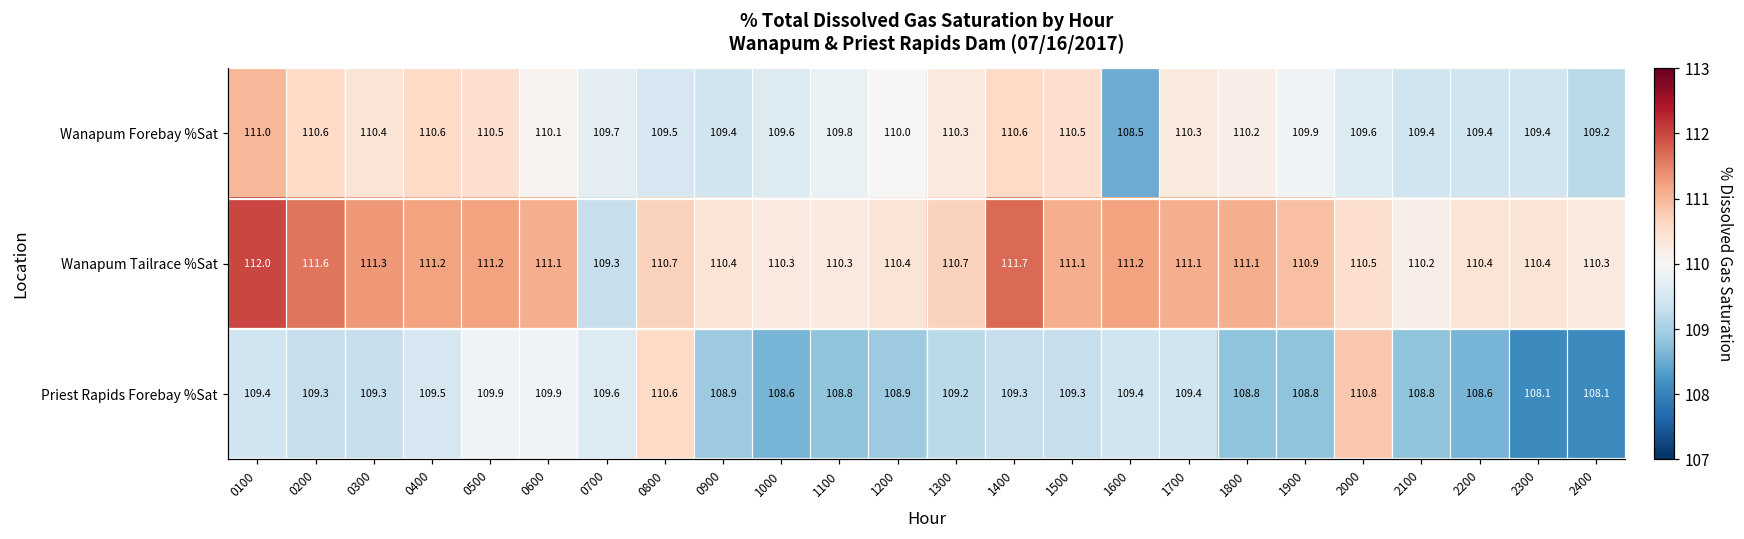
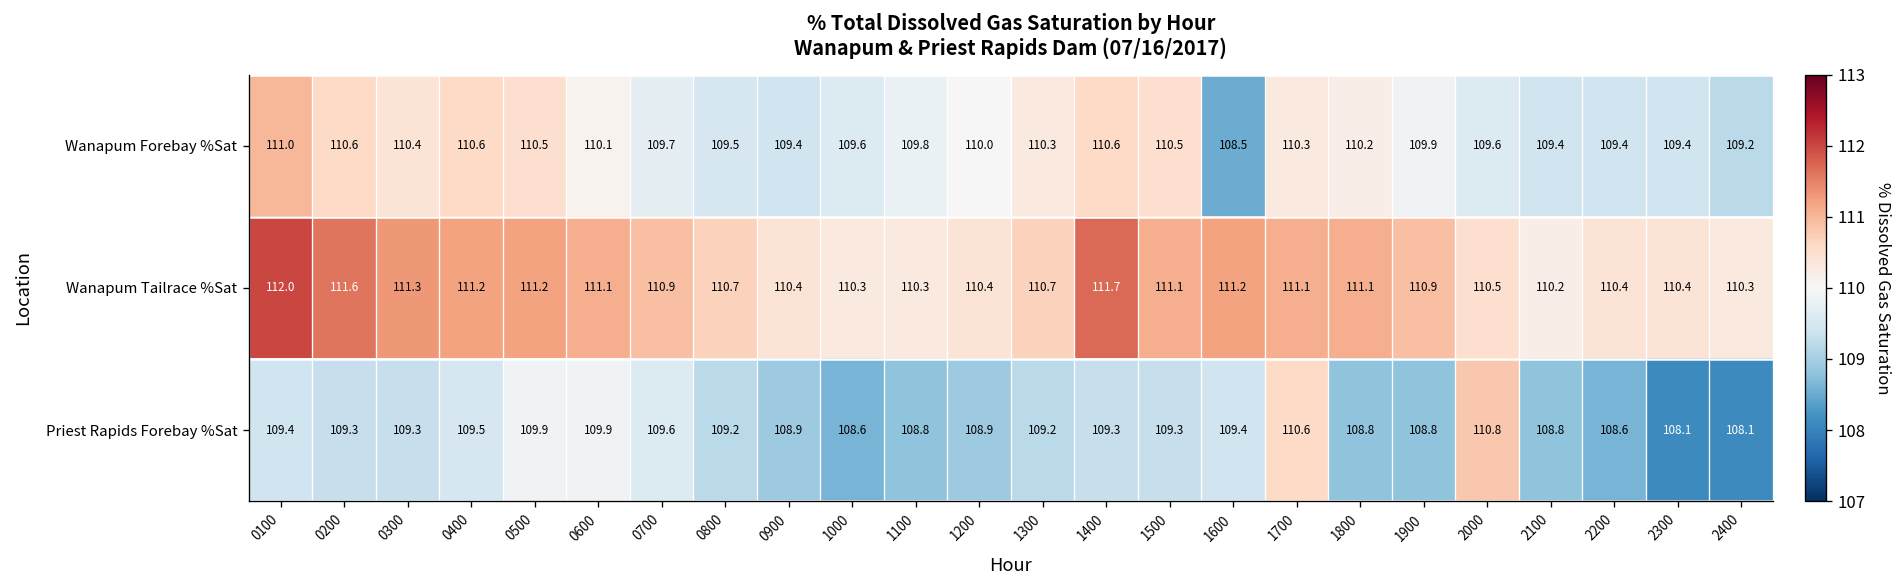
Wanapum Tailrace %Sat, 0700: 109.3 -> 110.9
Priest Rapids Forebay %Sat, 0800: 110.6 -> 109.2
Priest Rapids Forebay %Sat, 1700: 109.4 -> 110.6
